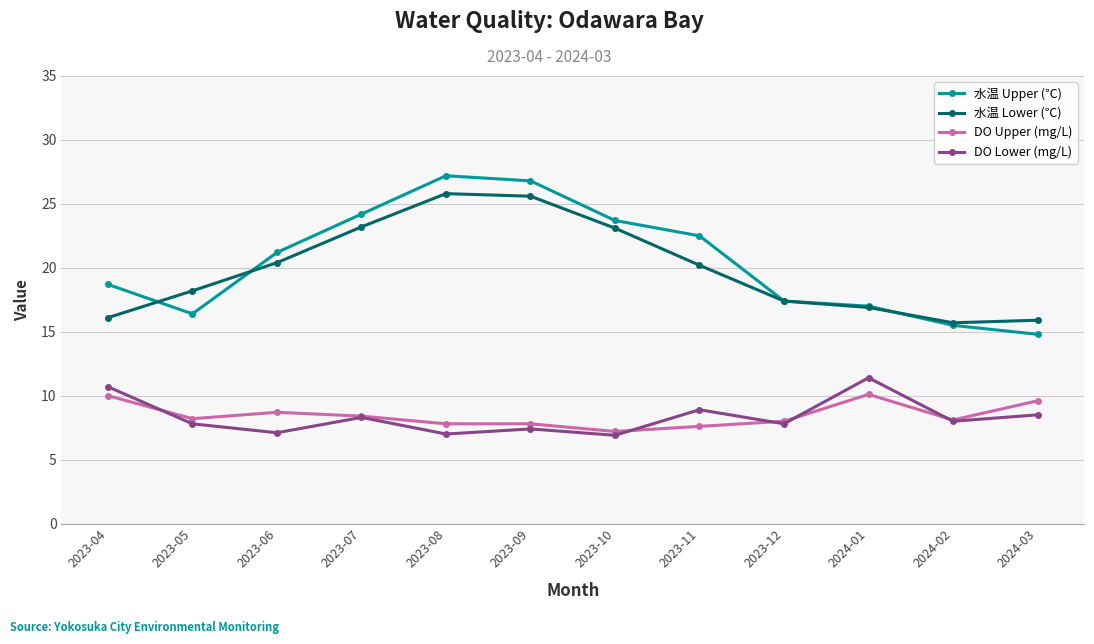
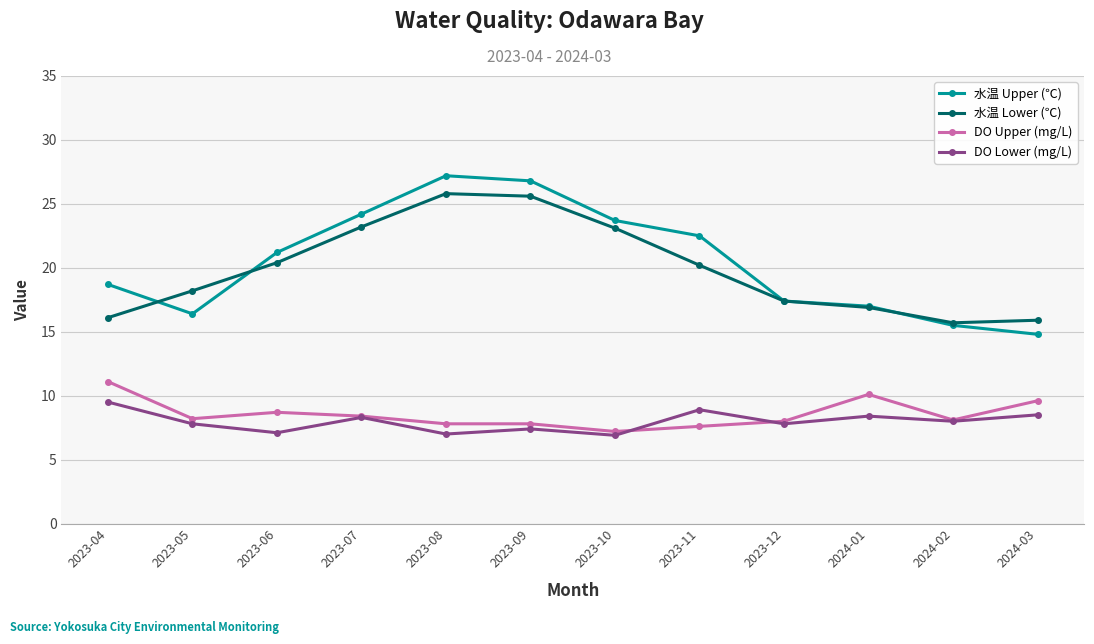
DO Upper (mg/L), 2023-04: 10.0 -> 11.1
DO Lower (mg/L), 2023-04: 10.7 -> 9.5
DO Lower (mg/L), 2024-01: 11.4 -> 8.4
